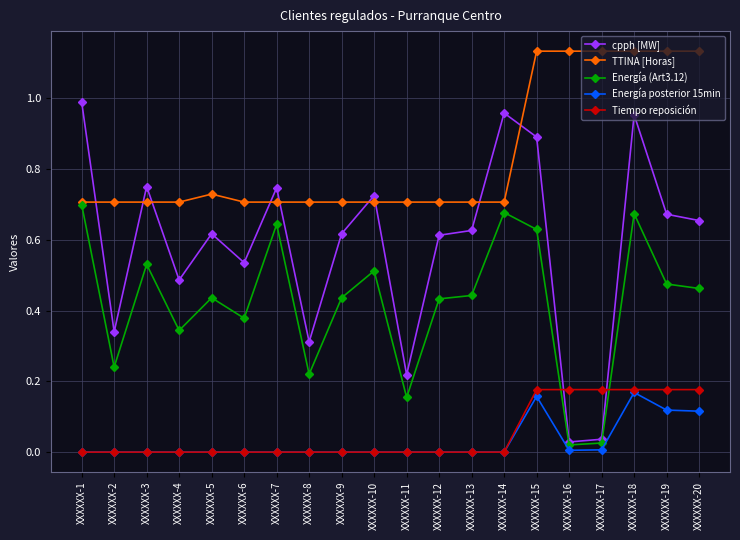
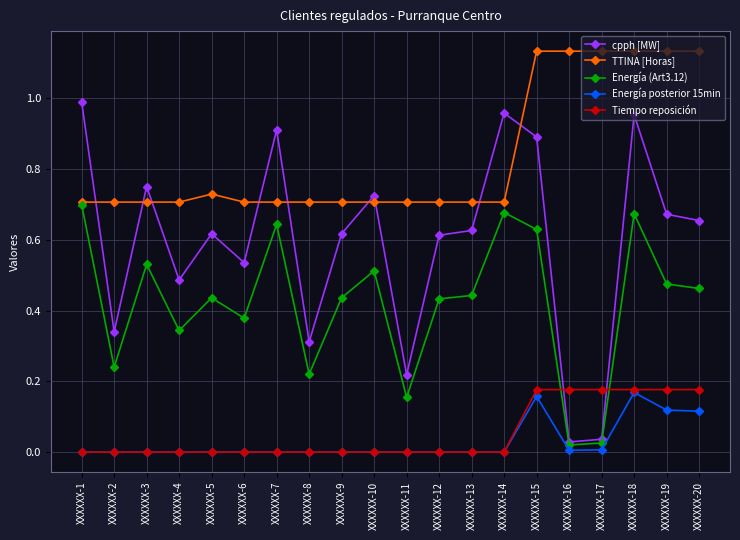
cpph [MW], XXXXXX-7: 0.75 -> 0.91
